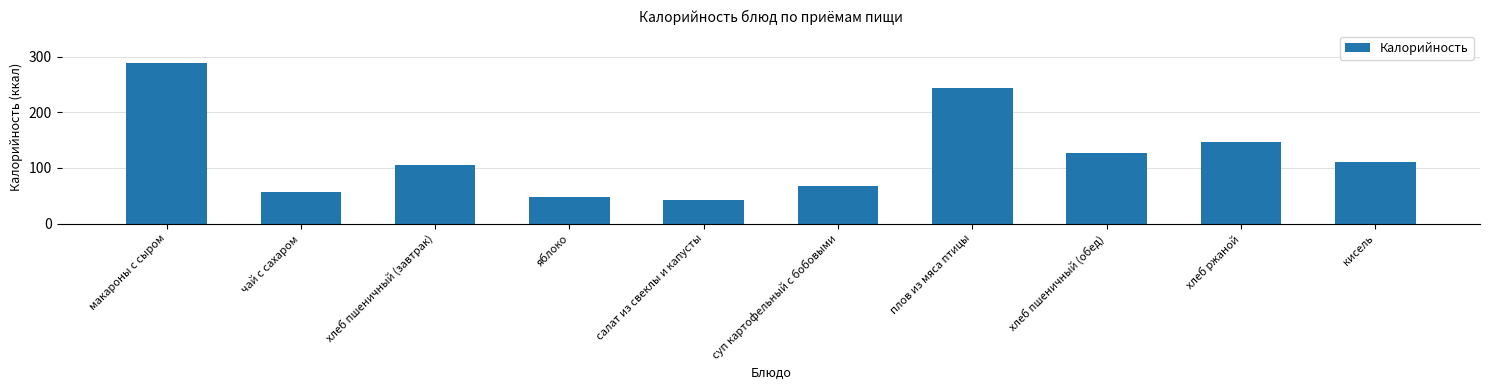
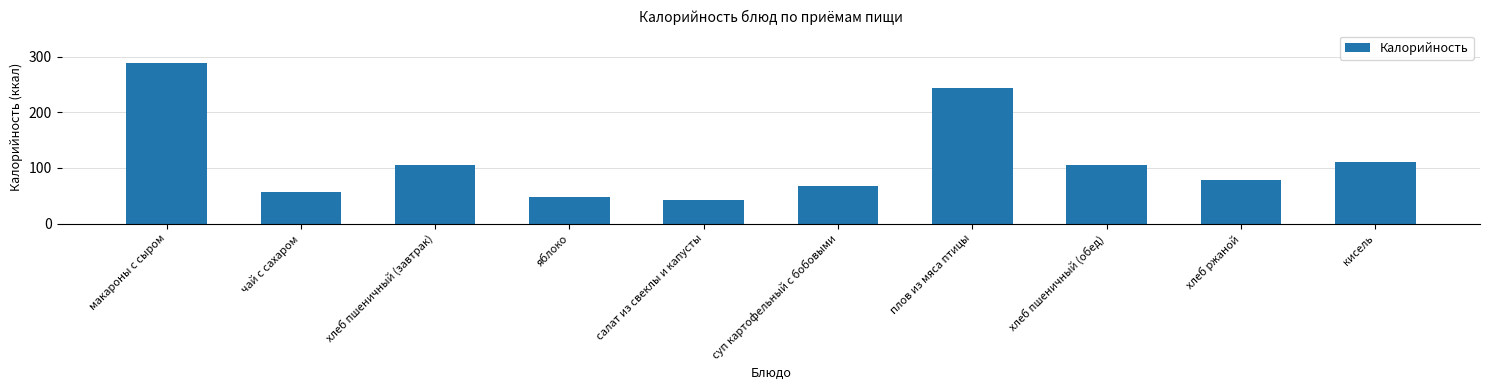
хлеб пшеничный (обед): 130 -> 110
хлеб ржаной: 150 -> 80
